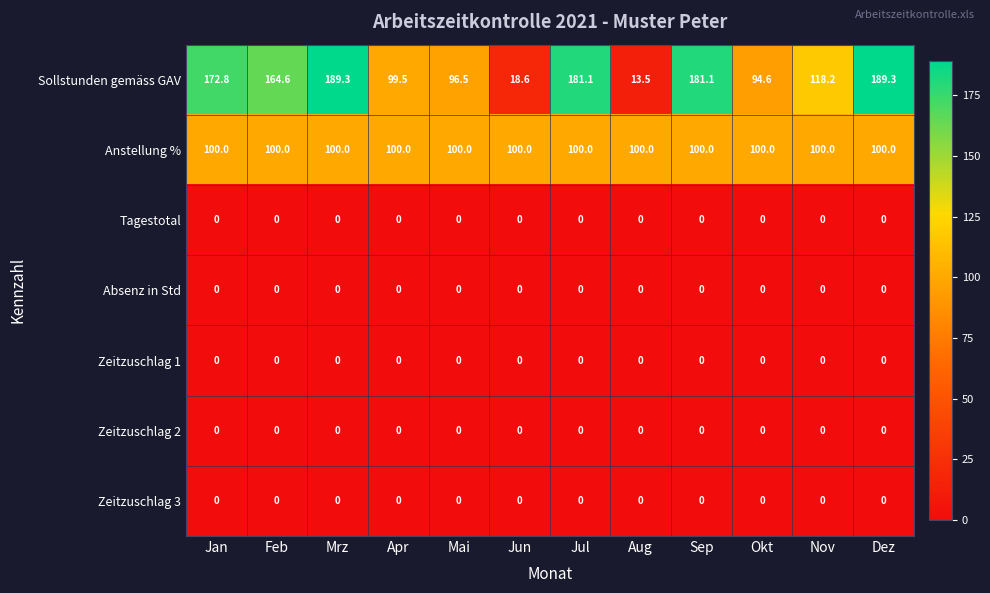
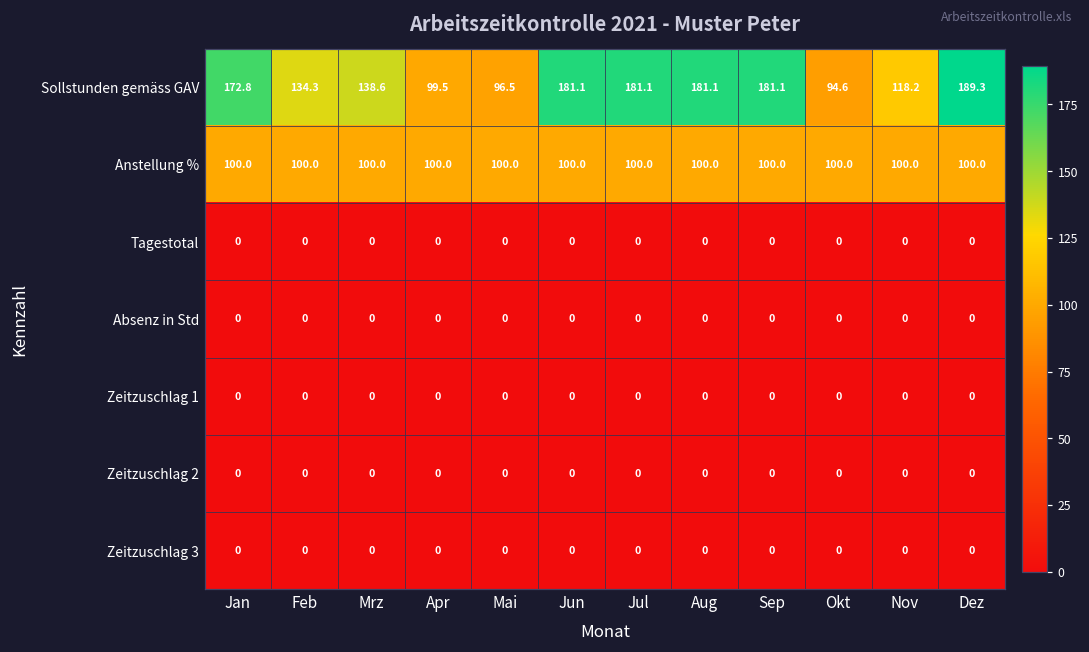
Sollstunden gemäss GAV, Feb: 164.6 -> 134.3
Sollstunden gemäss GAV, Mrz: 189.3 -> 138.6
Sollstunden gemäss GAV, Jun: 18.6 -> 181.1
Sollstunden gemäss GAV, Aug: 13.5 -> 181.1
